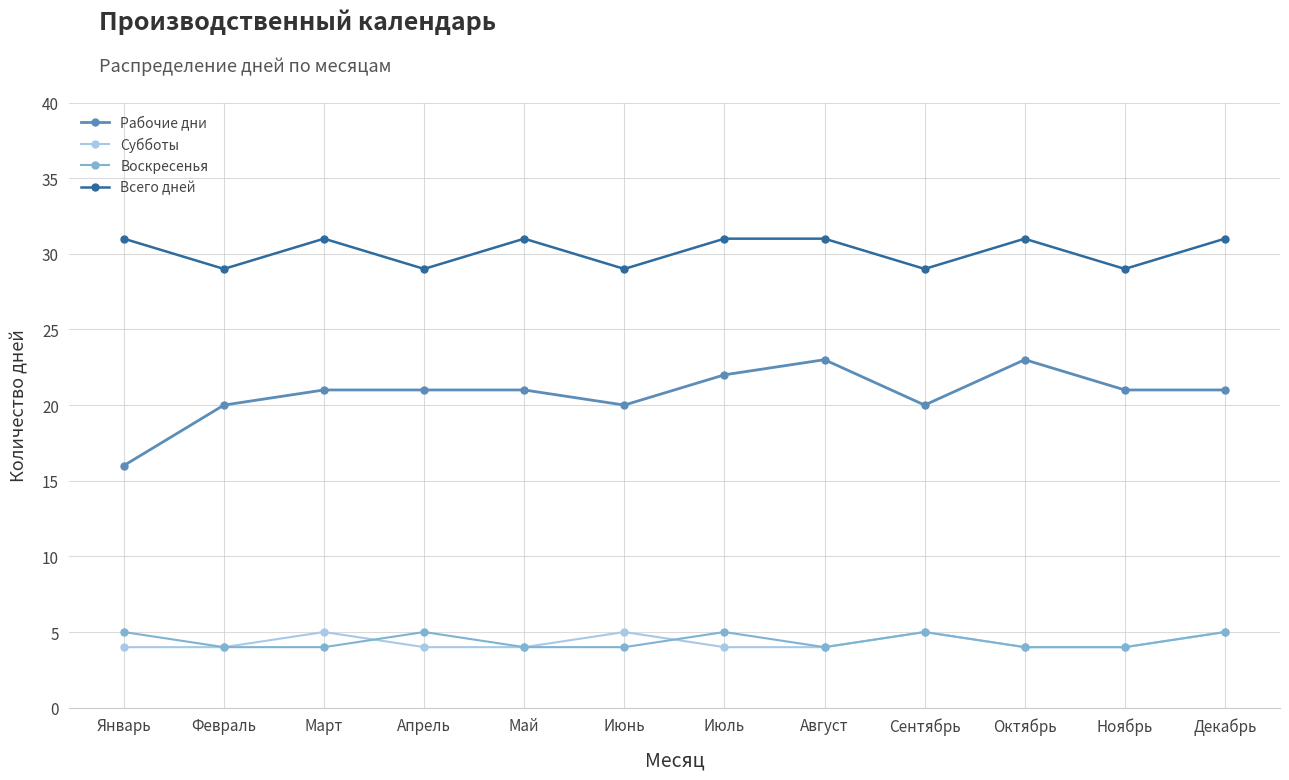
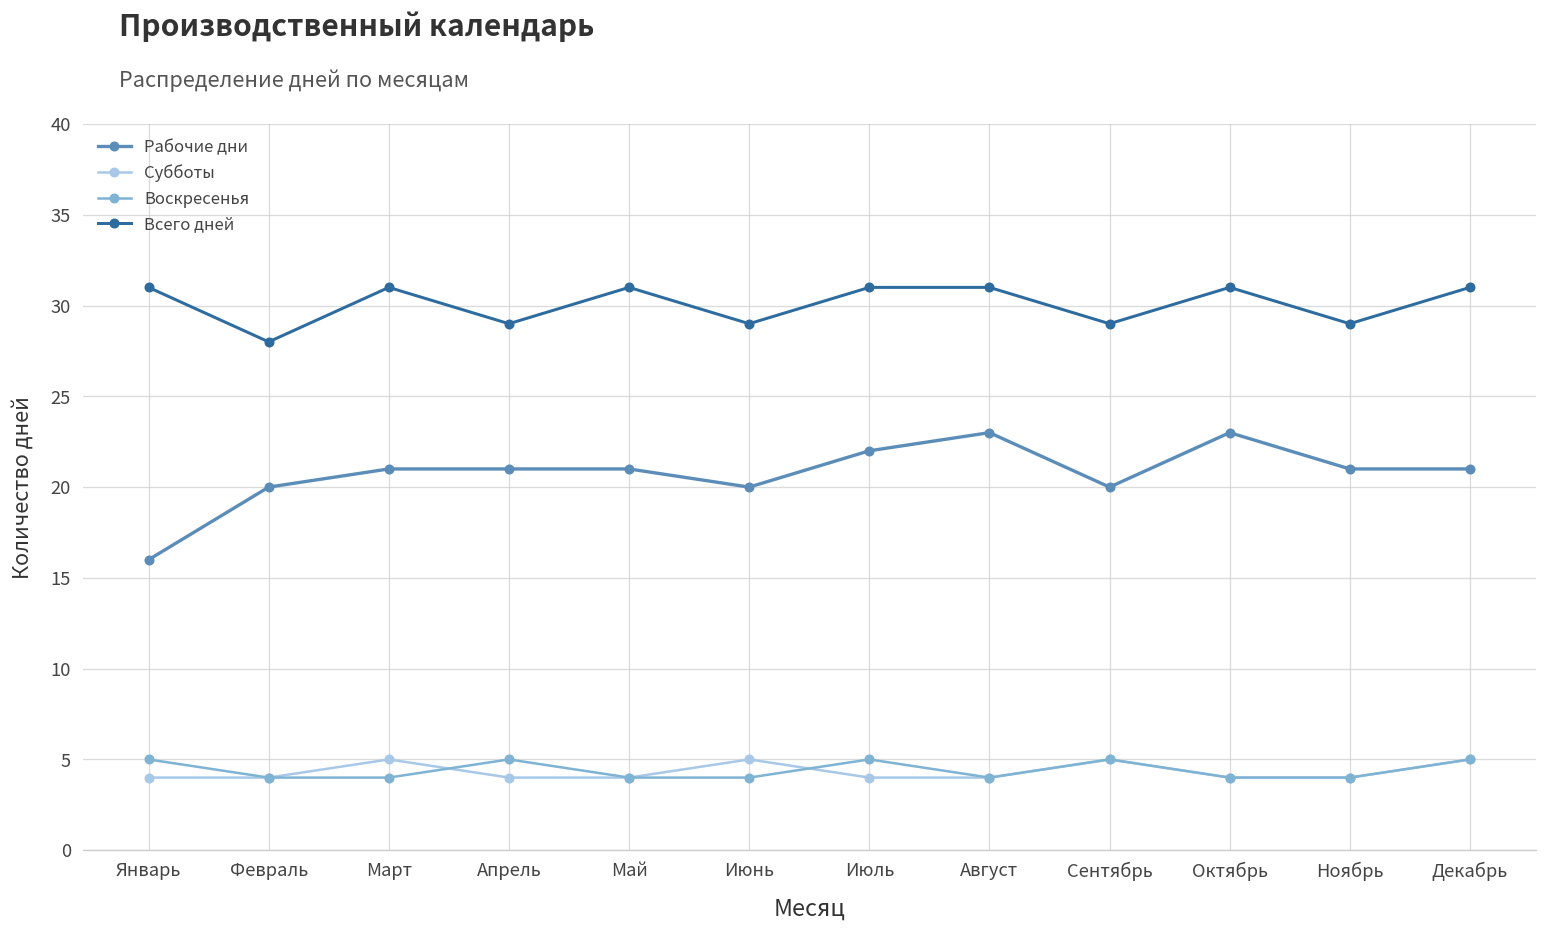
Всего дней, Февраль: 29 -> 28
